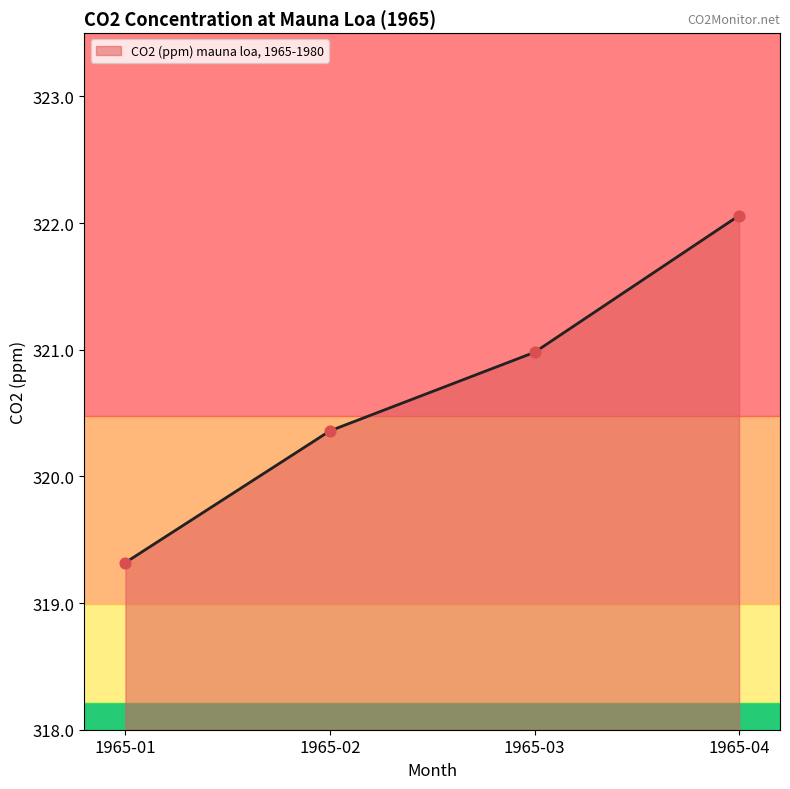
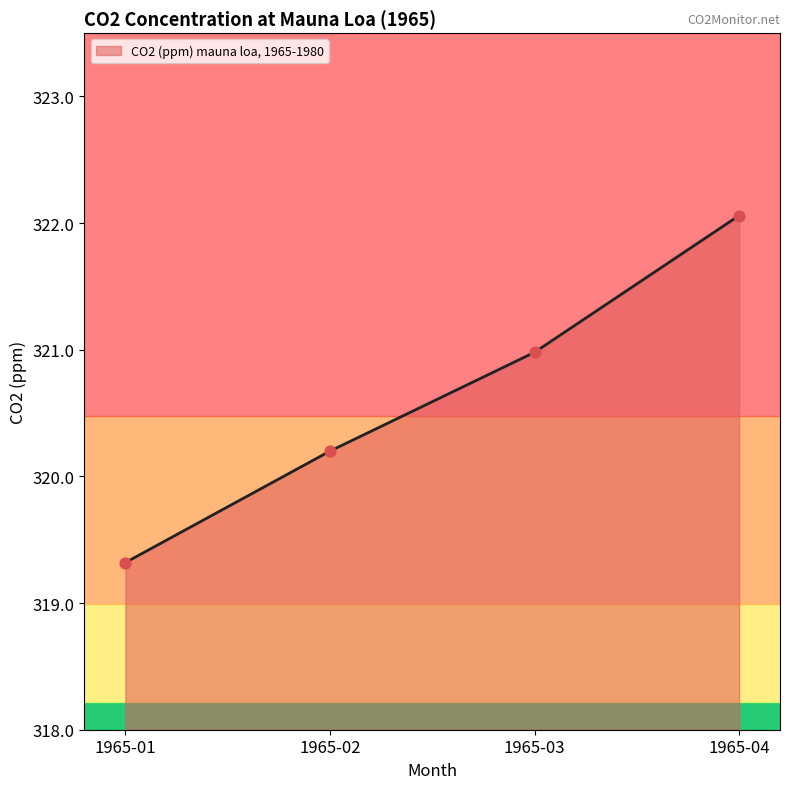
1965-02: 320.36 -> 320.20
